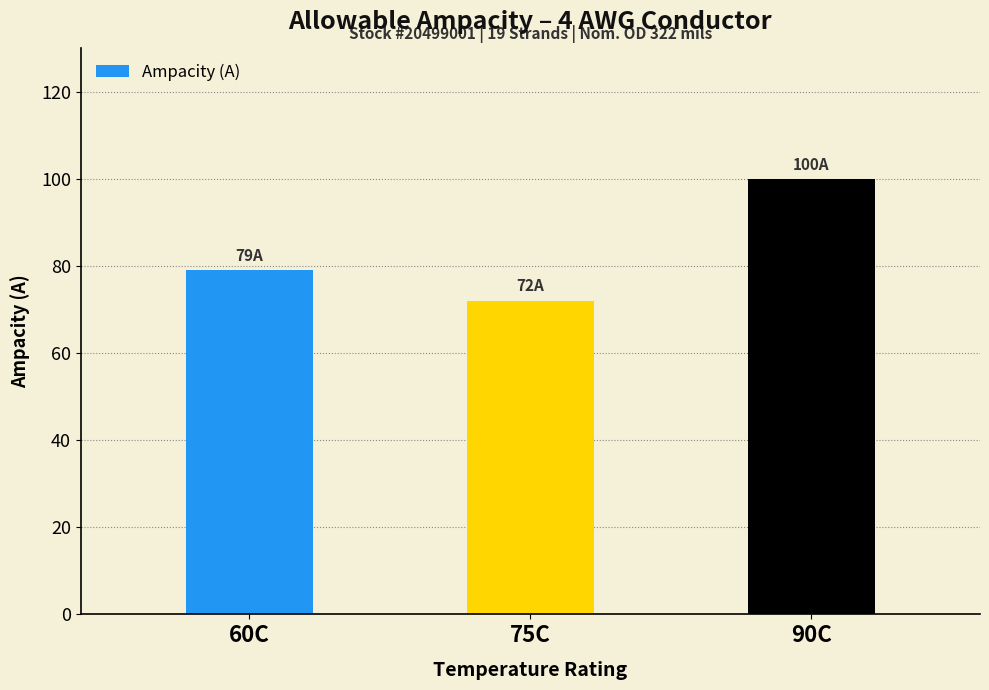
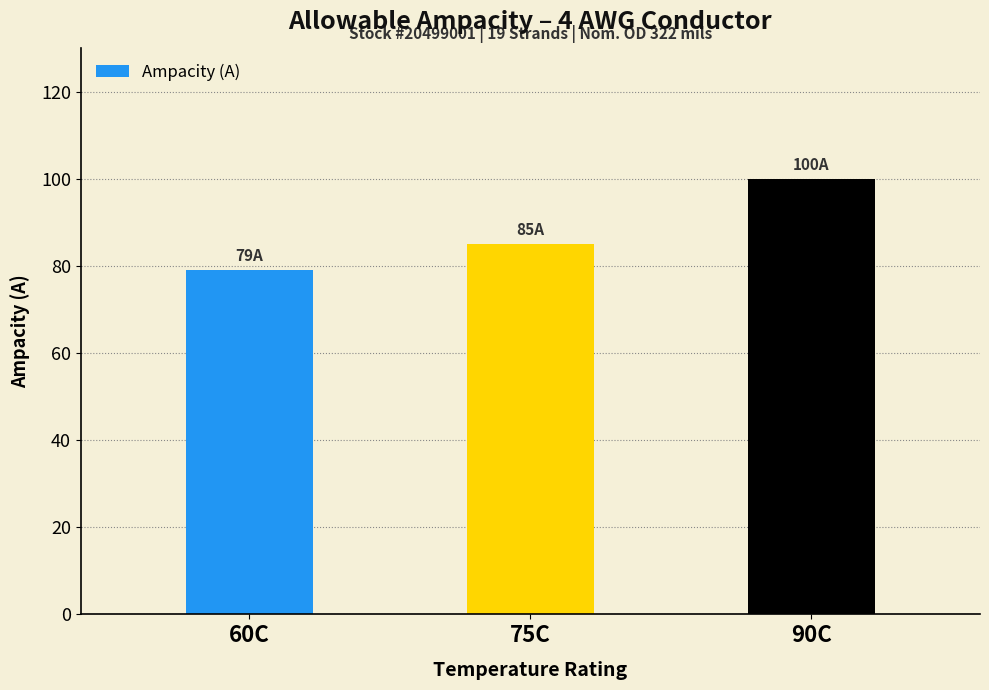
75C: 72A -> 85A
